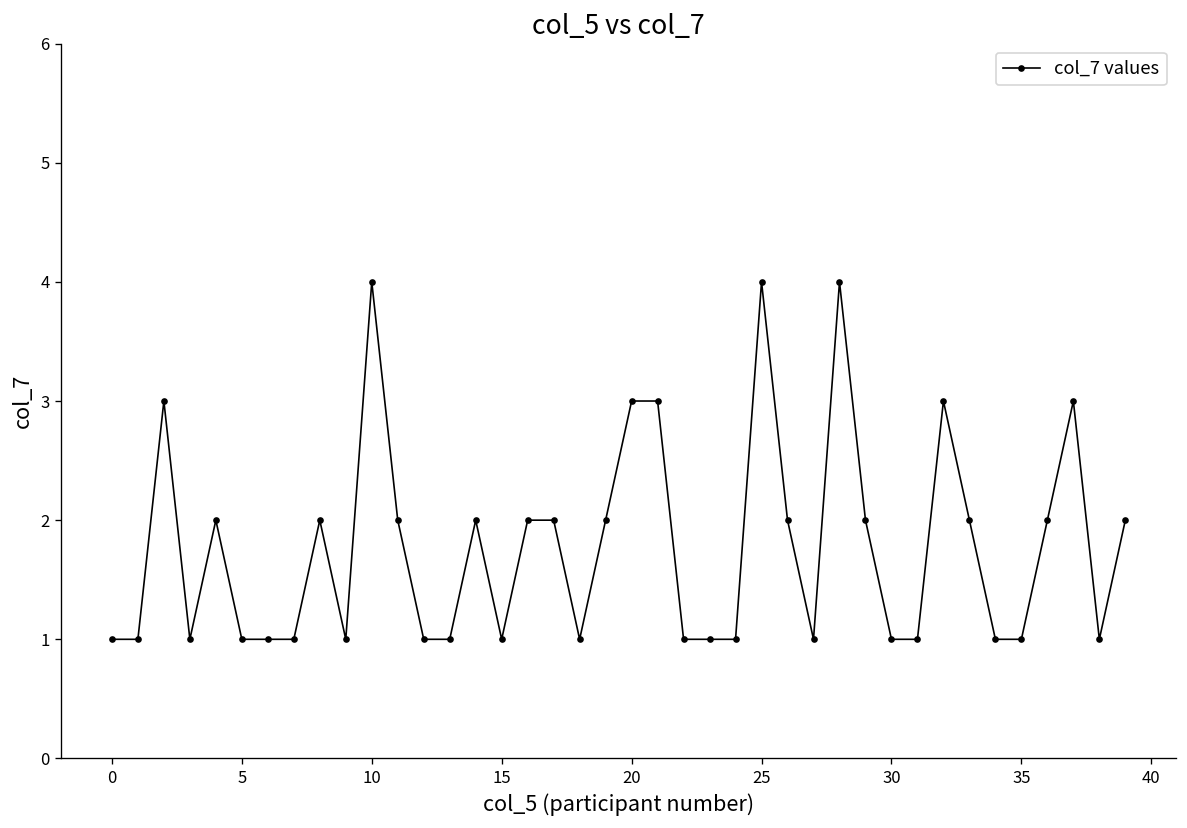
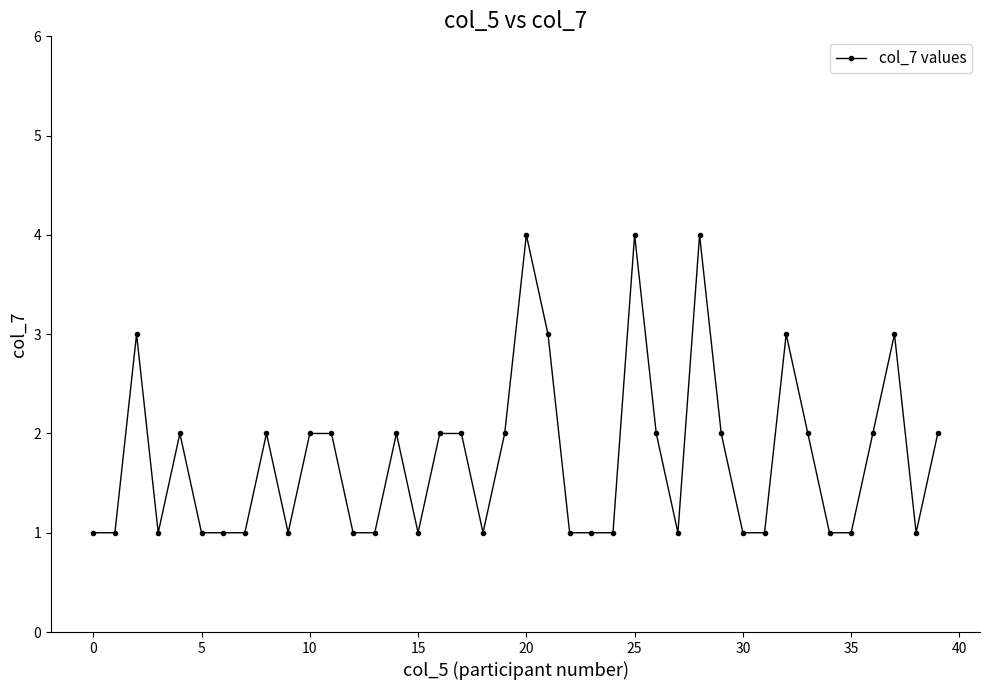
10: 4 -> 2
20: 3 -> 4
